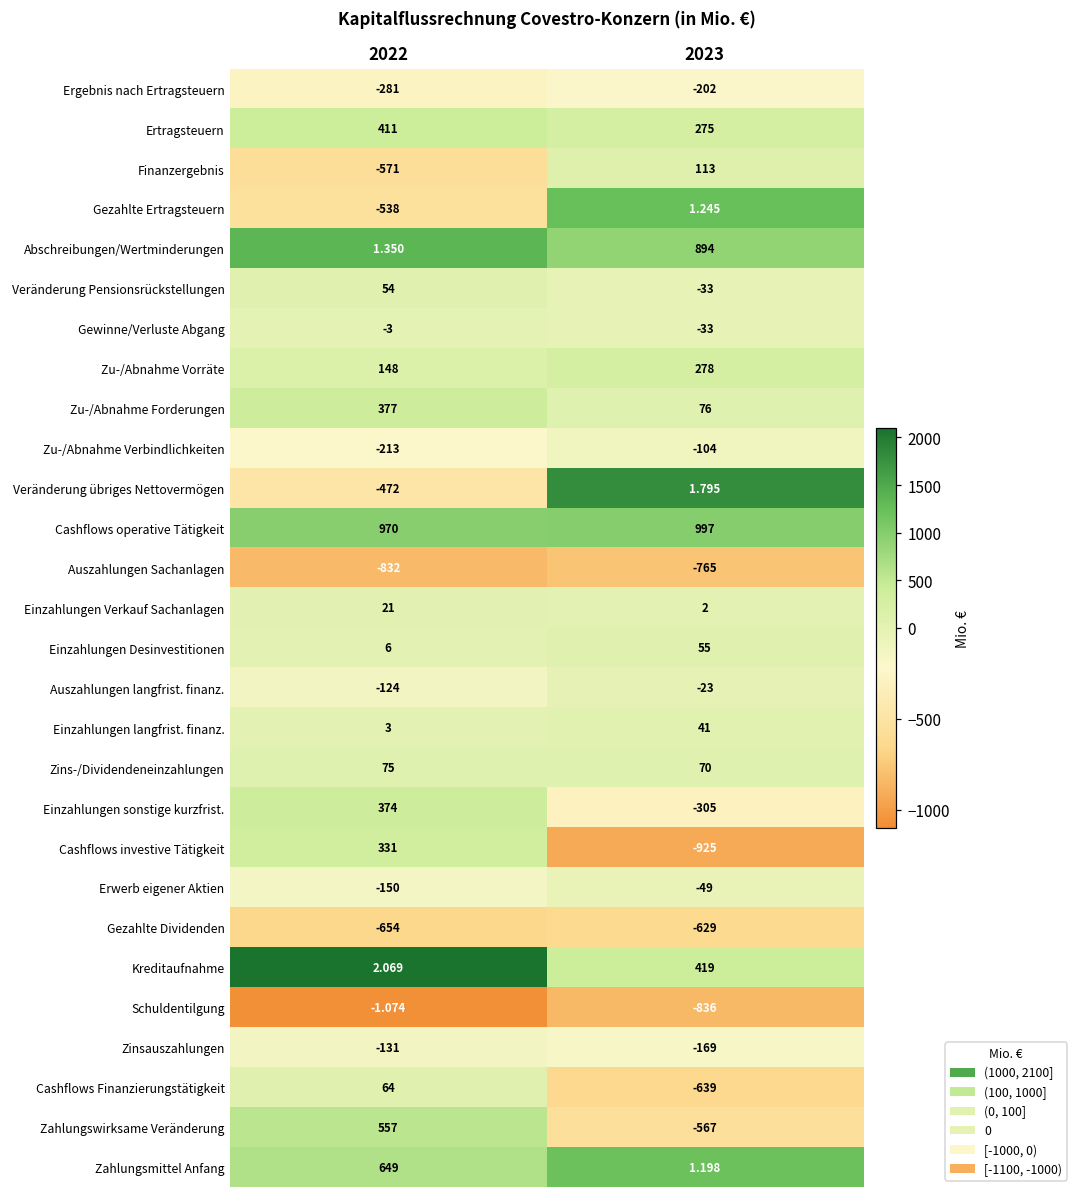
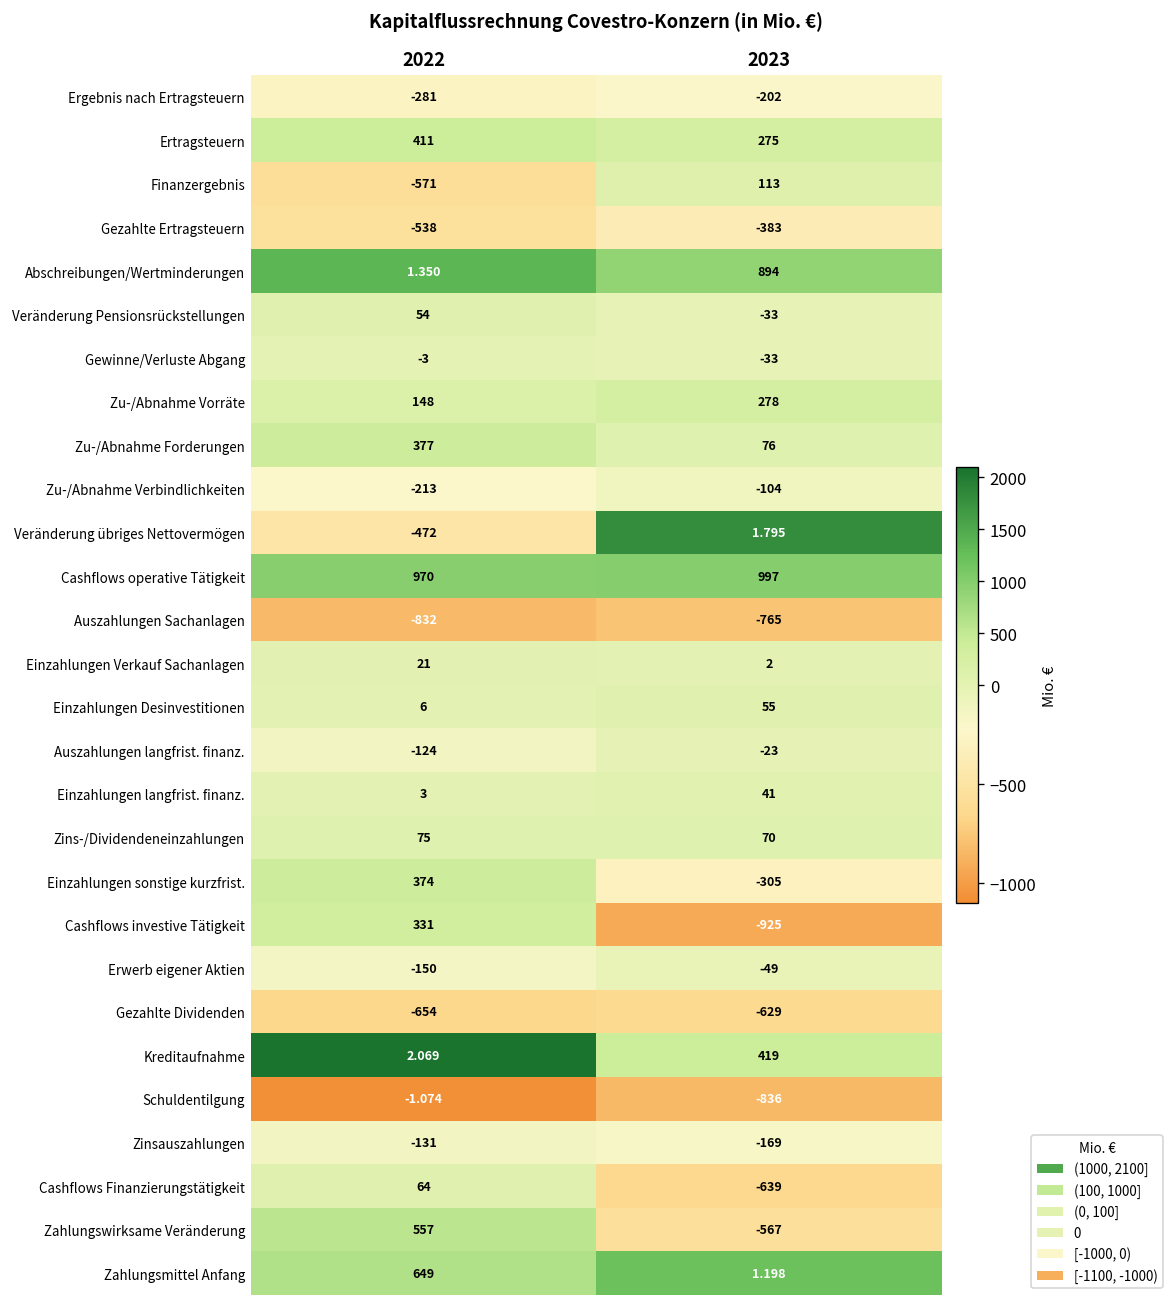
Gezahlte Ertragsteuern, 2023: 1.245 -> -383
